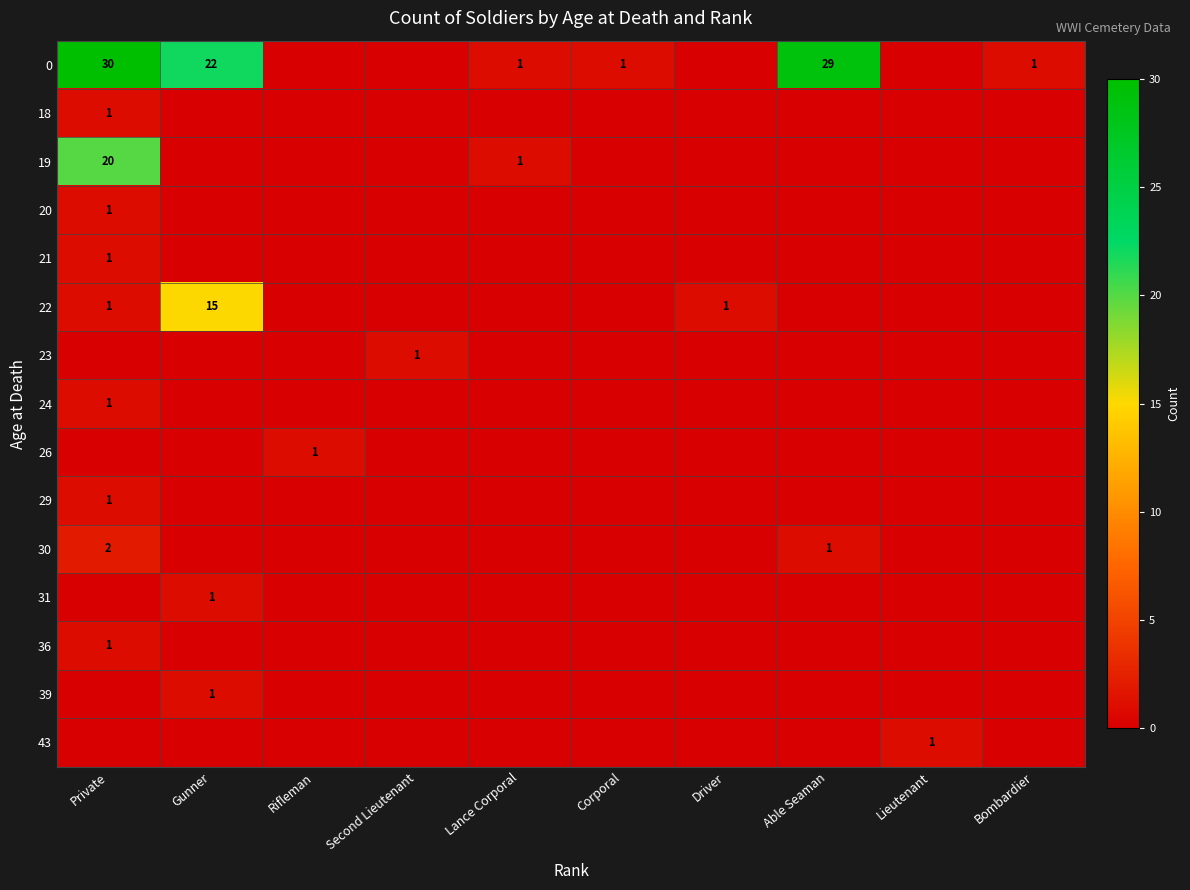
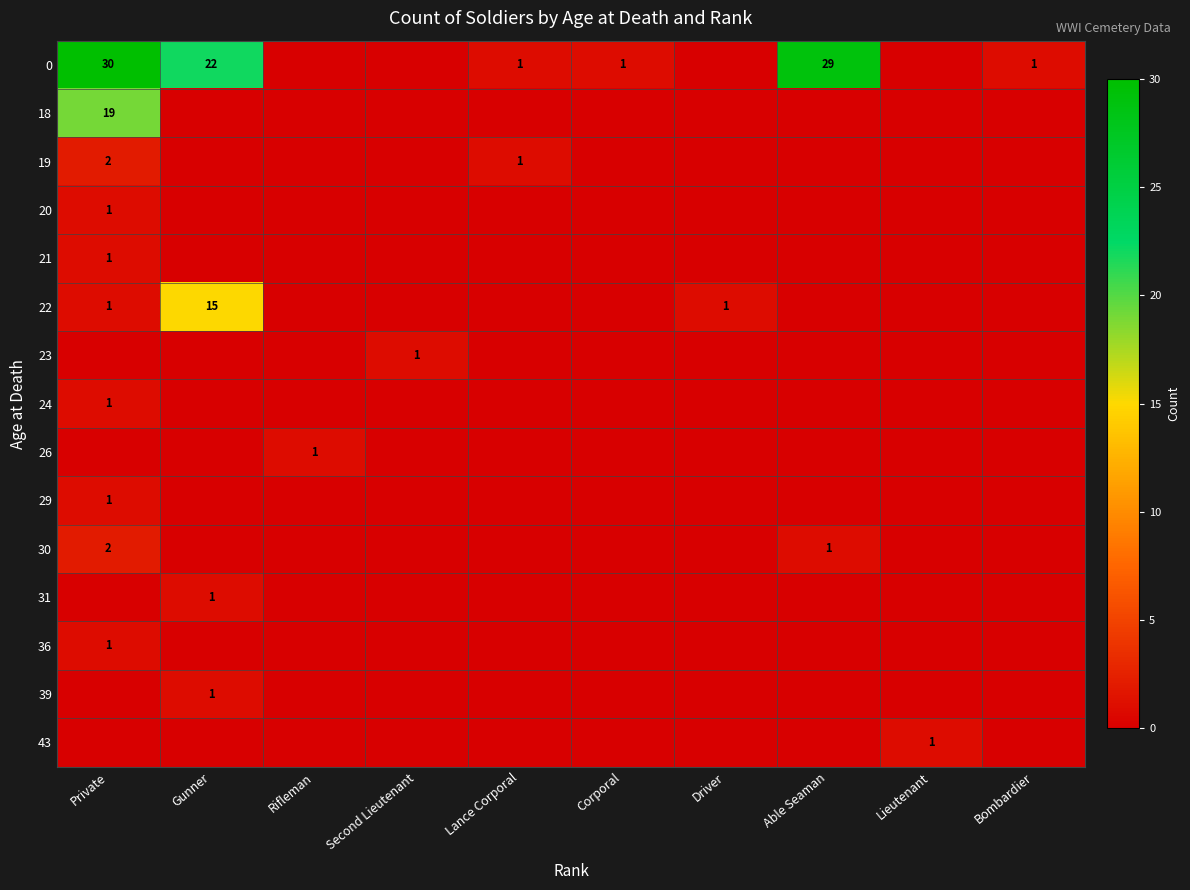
18, Private: 1 -> 19
19, Private: 20 -> 2
